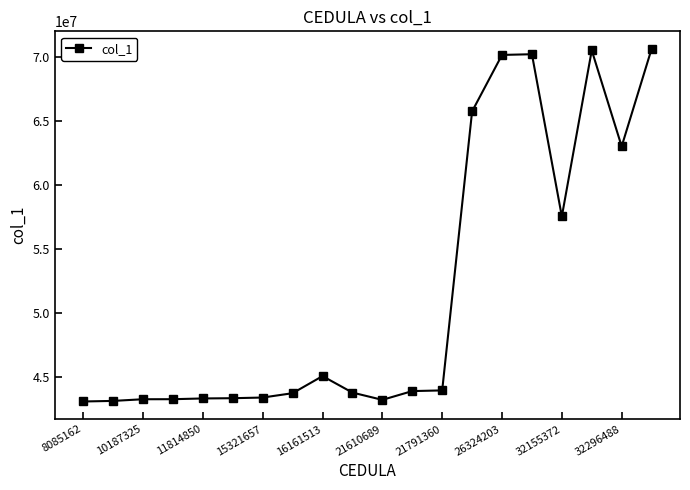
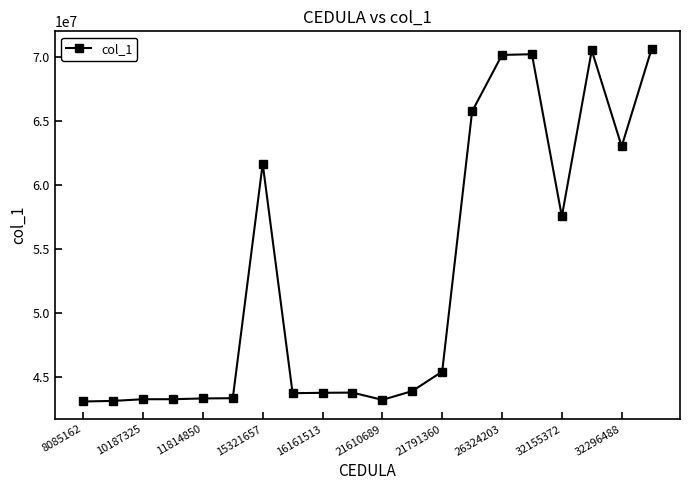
15321657: 43400000 -> 61700000
16161513: 45100000 -> 43800000
21791360: 44000000 -> 45400000
